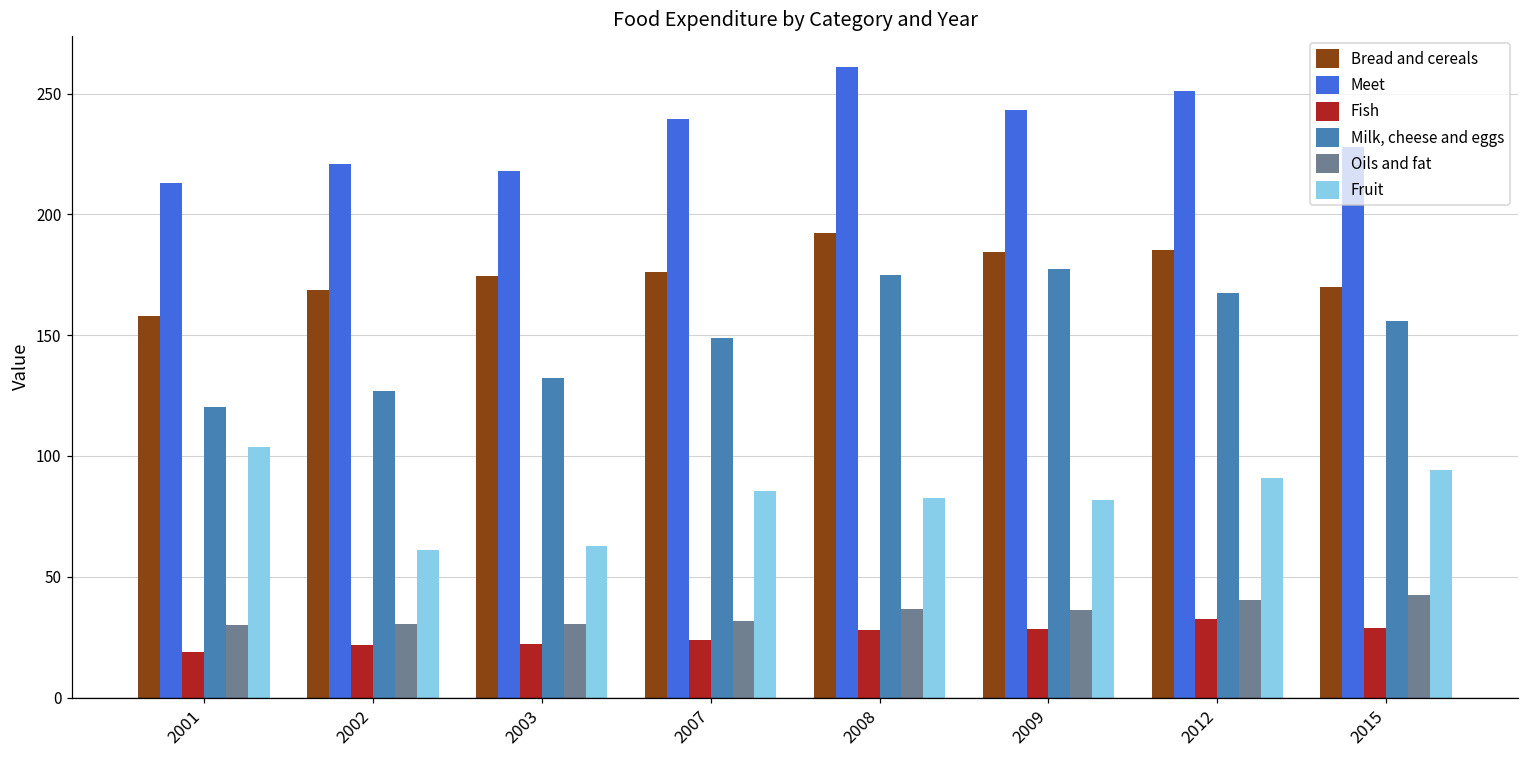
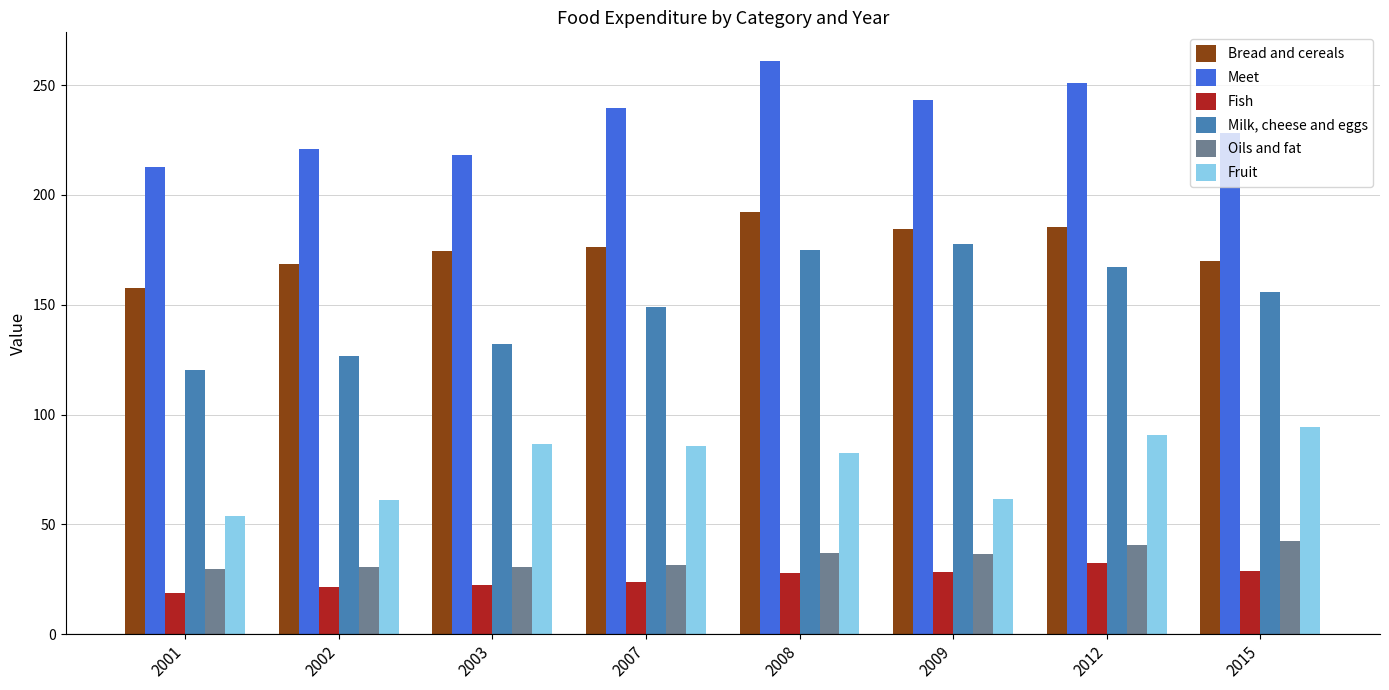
Fruit, 2001: 104 -> 54
Fruit, 2003: 63 -> 86
Fruit, 2009: 82 -> 62
